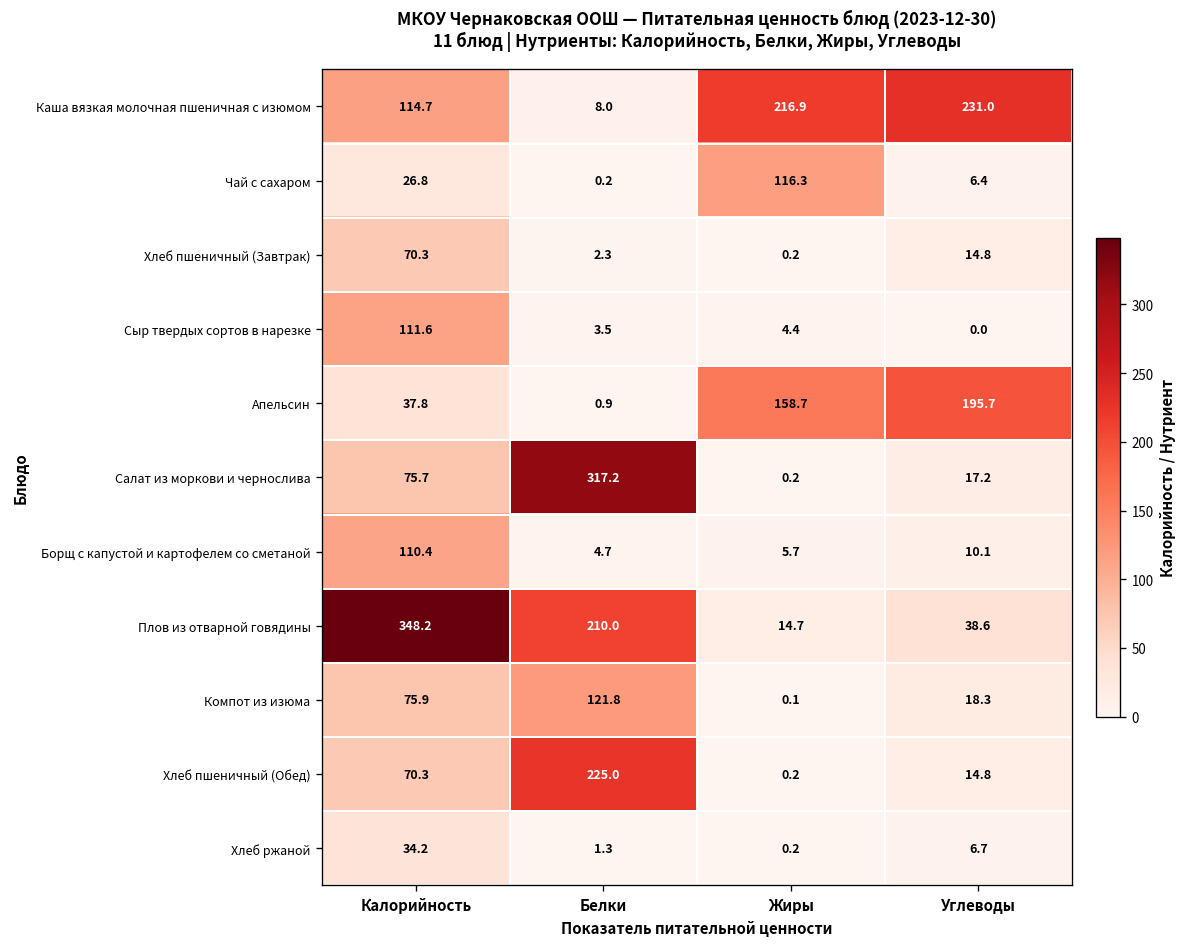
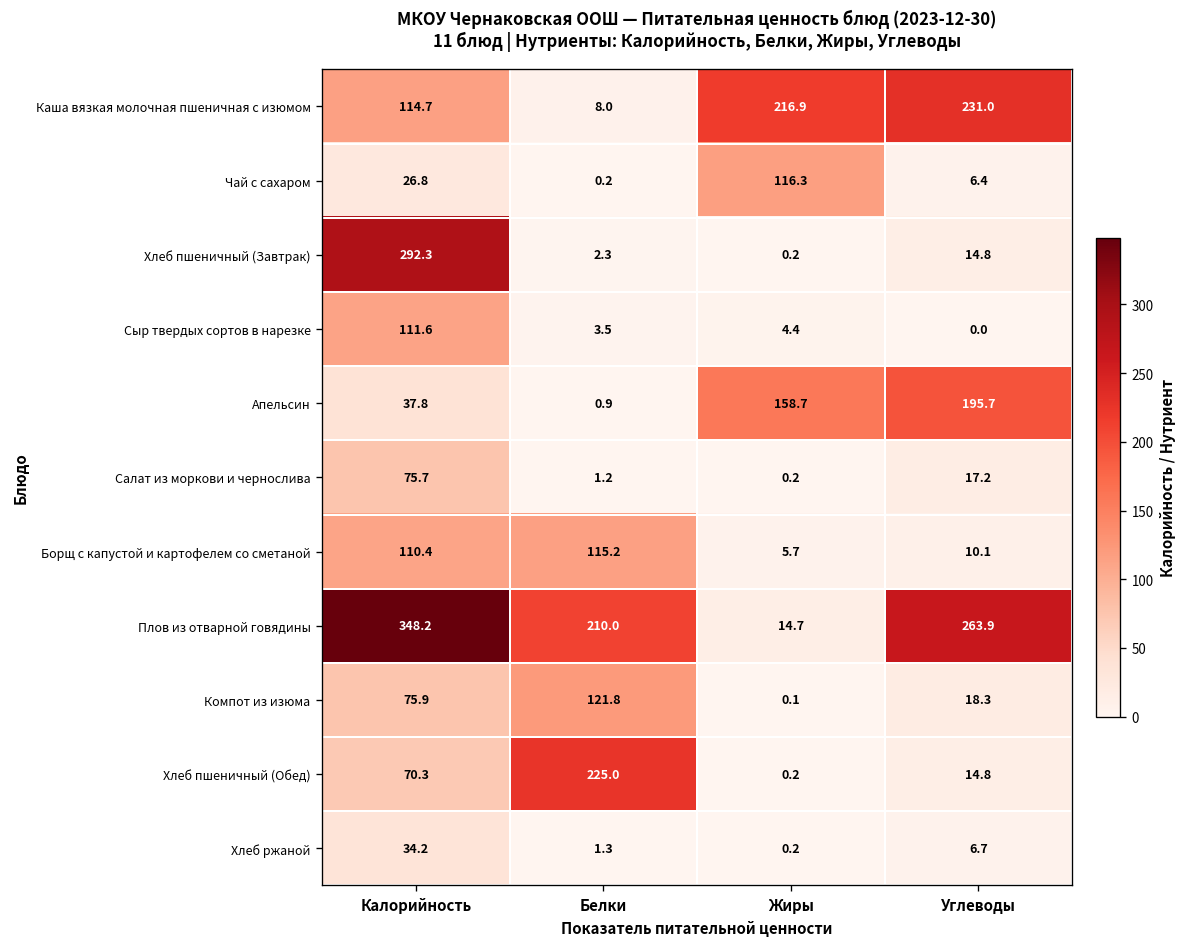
Хлеб пшеничный (Завтрак), Калорийность: 70.3 -> 292.3
Салат из моркови и чернослива, Белки: 317.2 -> 1.2
Борщ с капустой и картофелем со сметаной, Белки: 4.7 -> 115.2
Плов из отварной говядины, Углеводы: 38.6 -> 263.9
